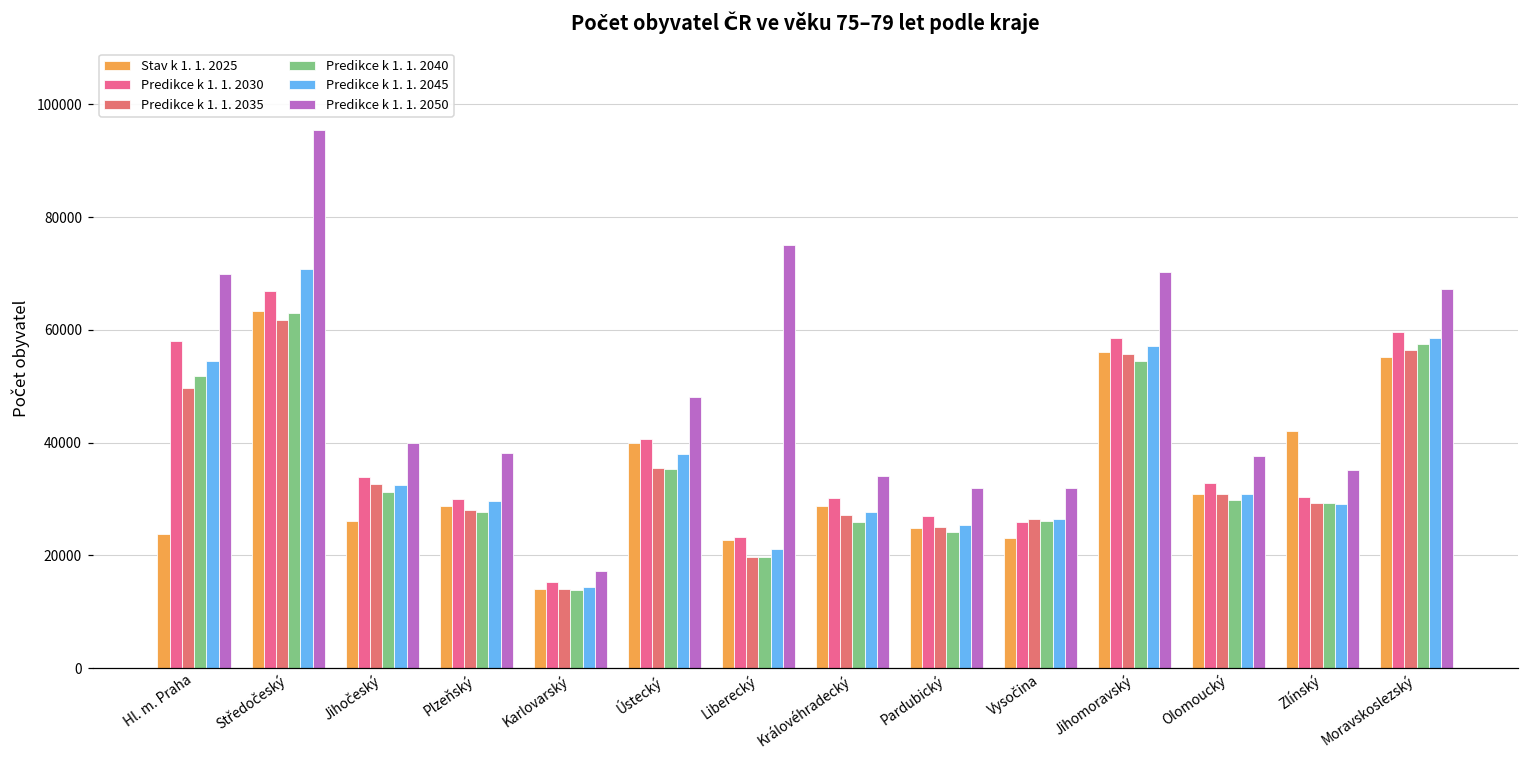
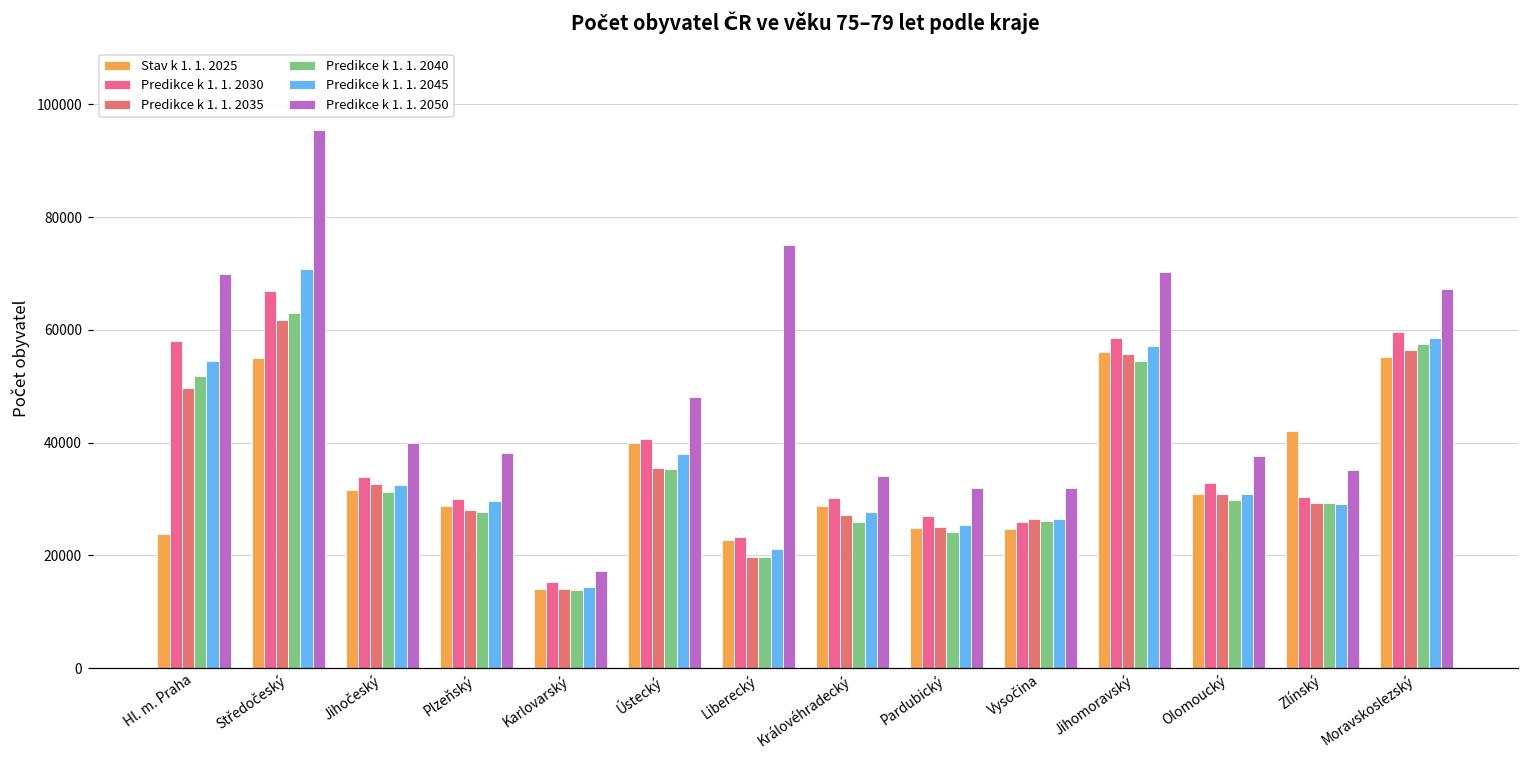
Stav k 1. 1. 2025, Středočeský: 63000 -> 55000
Stav k 1. 1. 2025, Jihočeský: 26000 -> 32000
Stav k 1. 1. 2025, Vysočina: 23000 -> 25000
